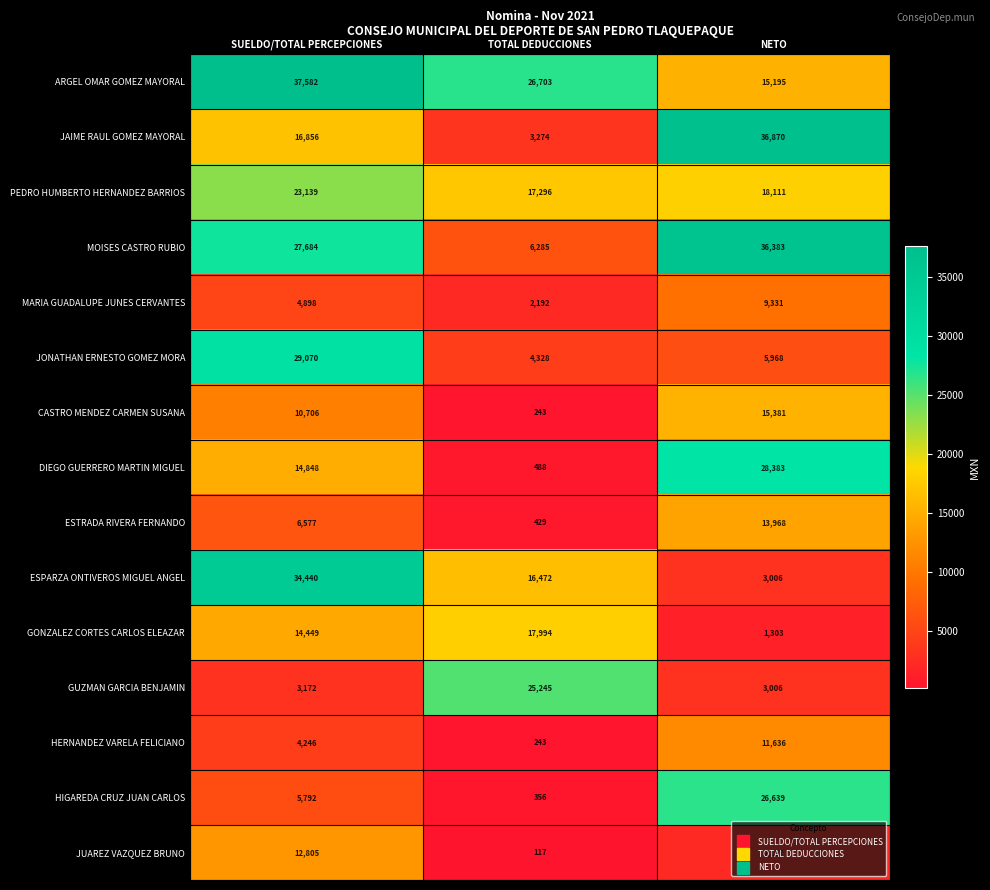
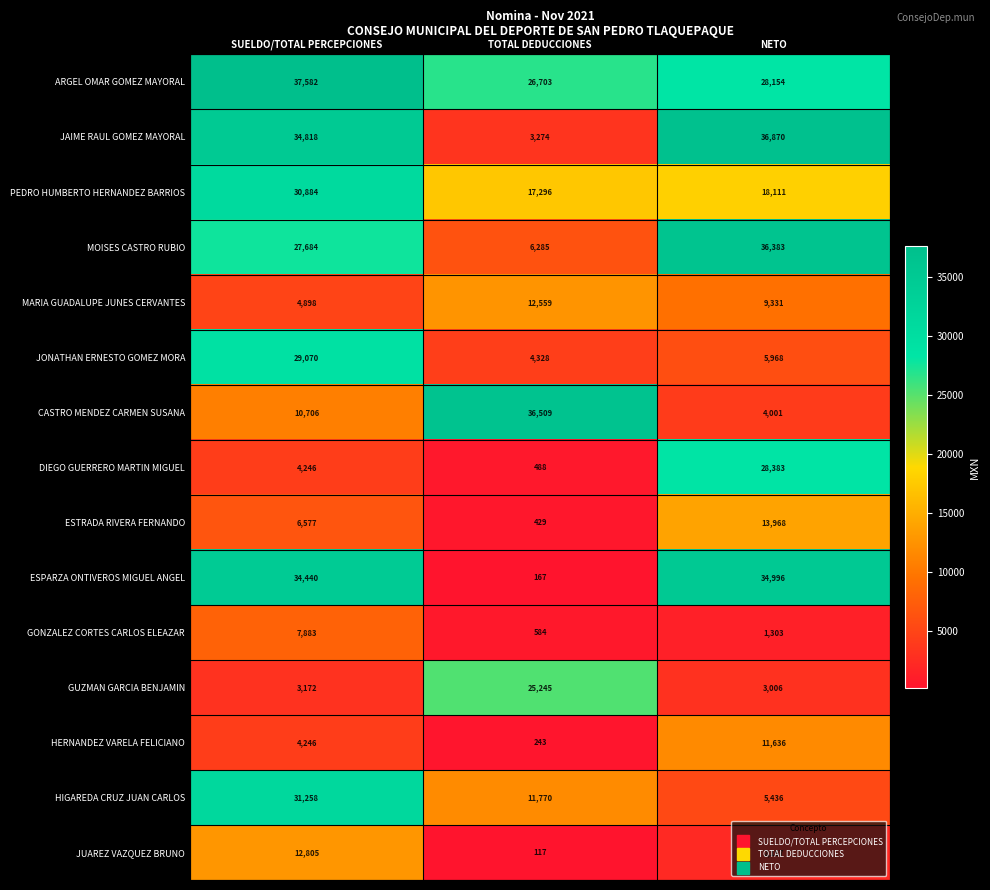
ARGEL OMAR GOMEZ MAYORAL, NETO: 15,195 -> 28,154
JAIME RAUL GOMEZ MAYORAL, SUELDO/TOTAL PERCEPCIONES: 16,856 -> 34,818
PEDRO HUMBERTO HERNANDEZ BARRIOS, SUELDO/TOTAL PERCEPCIONES: 23,139 -> 30,884
MARIA GUADALUPE JUNES CERVANTES, TOTAL DEDUCCIONES: 2,192 -> 12,559
CASTRO MENDEZ CARMEN SUSANA, TOTAL DEDUCCIONES: 243 -> 36,509
CASTRO MENDEZ CARMEN SUSANA, NETO: 15,381 -> 4,001
DIEGO GUERRERO MARTIN MIGUEL, SUELDO/TOTAL PERCEPCIONES: 14,848 -> 4,246
ESPARZA ONTIVEROS MIGUEL ANGEL, TOTAL DEDUCCIONES: 16,472 -> 167
ESPARZA ONTIVEROS MIGUEL ANGEL, NETO: 3,006 -> 34,996
GONZALEZ CORTES CARLOS ELEAZAR, SUELDO/TOTAL PERCEPCIONES: 14,449 -> 7,883
GONZALEZ CORTES CARLOS ELEAZAR, TOTAL DEDUCCIONES: 17,994 -> 584
HIGAREDA CRUZ JUAN CARLOS, SUELDO/TOTAL PERCEPCIONES: 5,792 -> 31,258
HIGAREDA CRUZ JUAN CARLOS, TOTAL DEDUCCIONES: 356 -> 11,770
HIGAREDA CRUZ JUAN CARLOS, NETO: 26,639 -> 5,436
